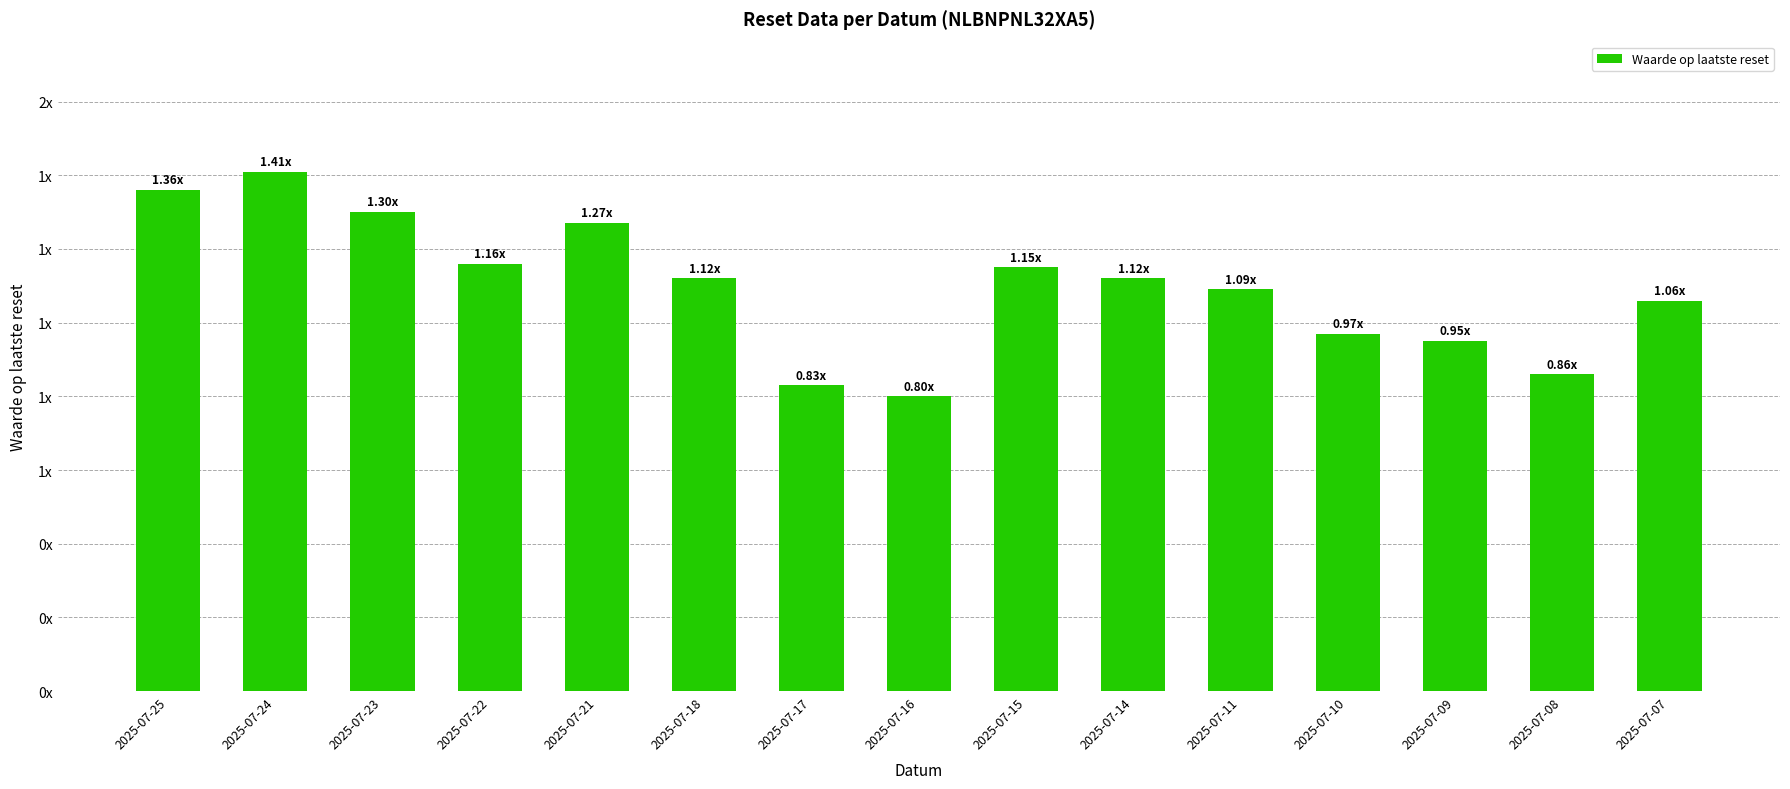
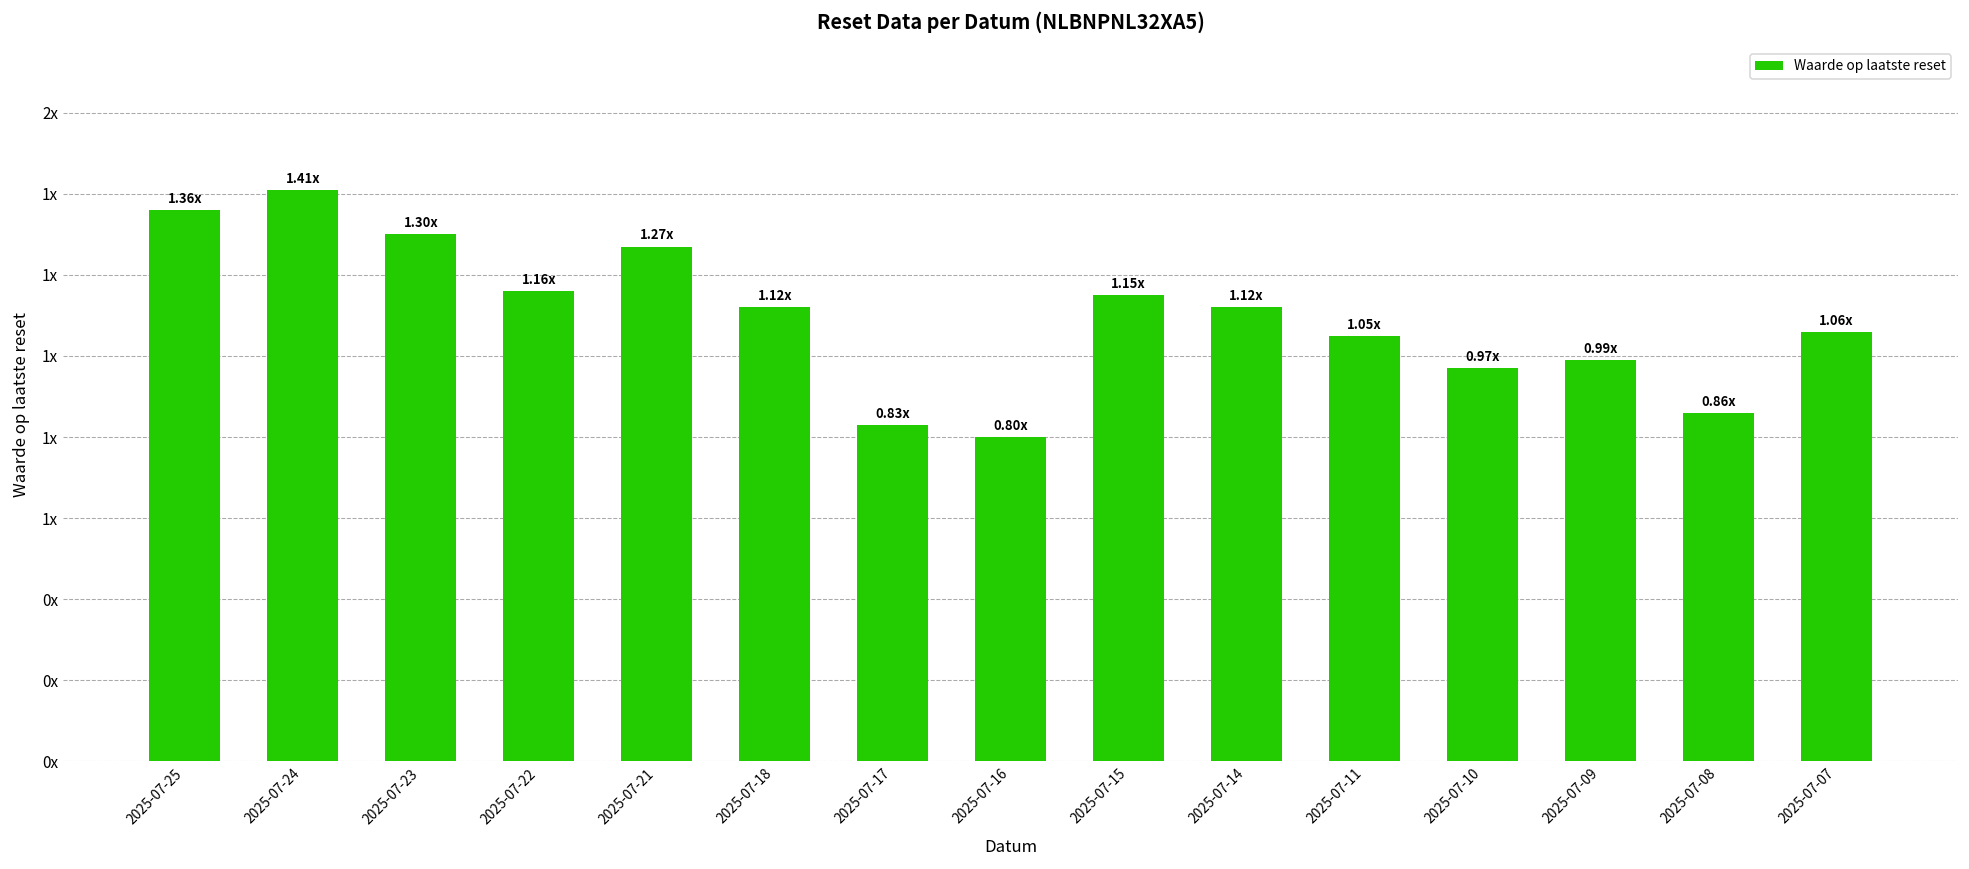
2025-07-11: 1.09x -> 1.05x
2025-07-09: 0.95x -> 0.99x
